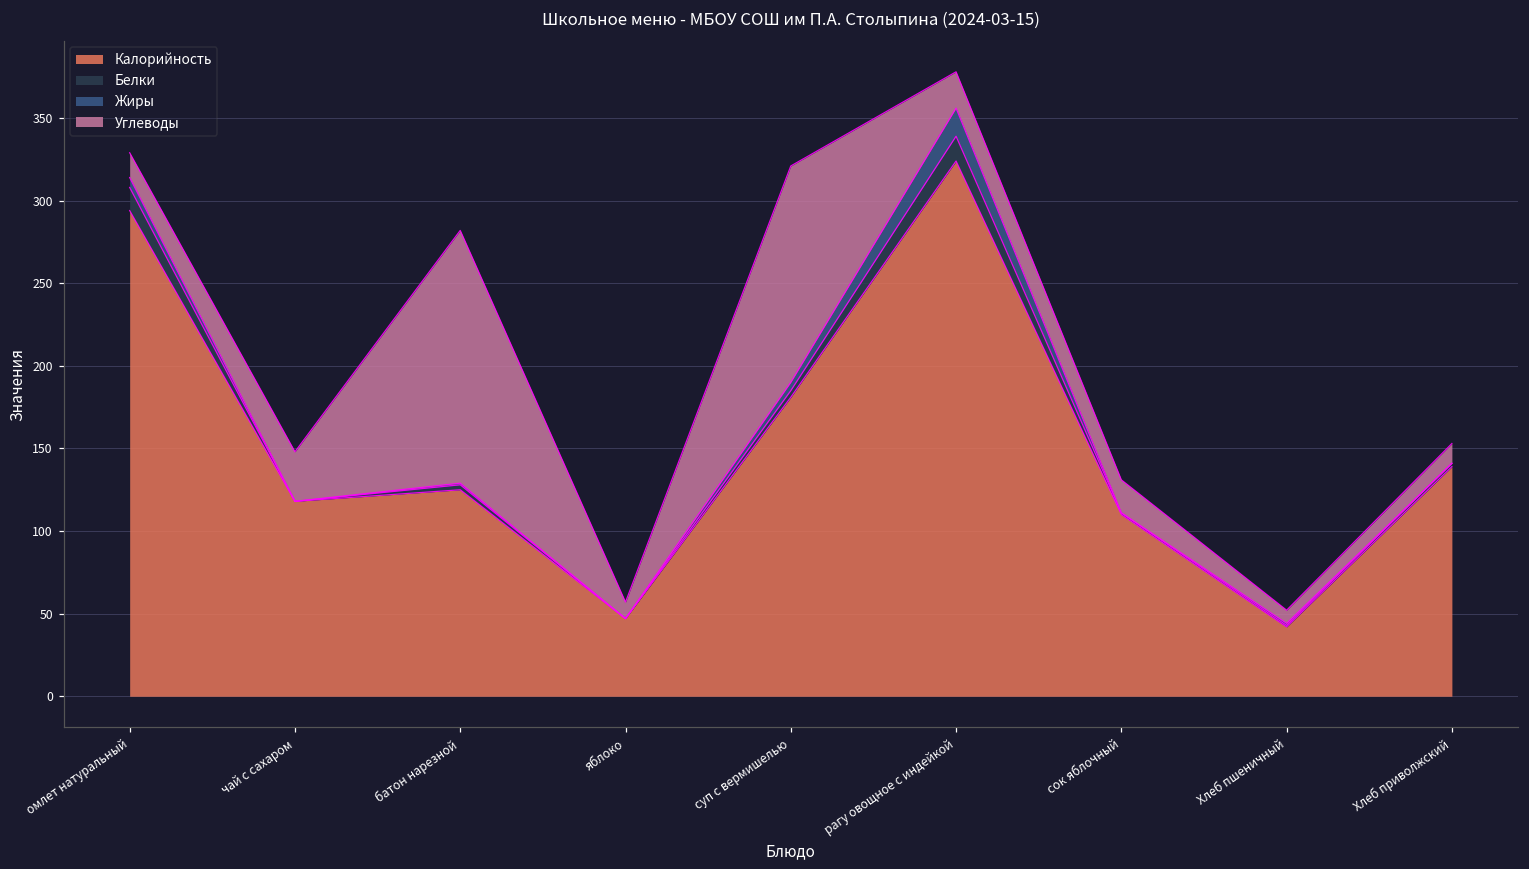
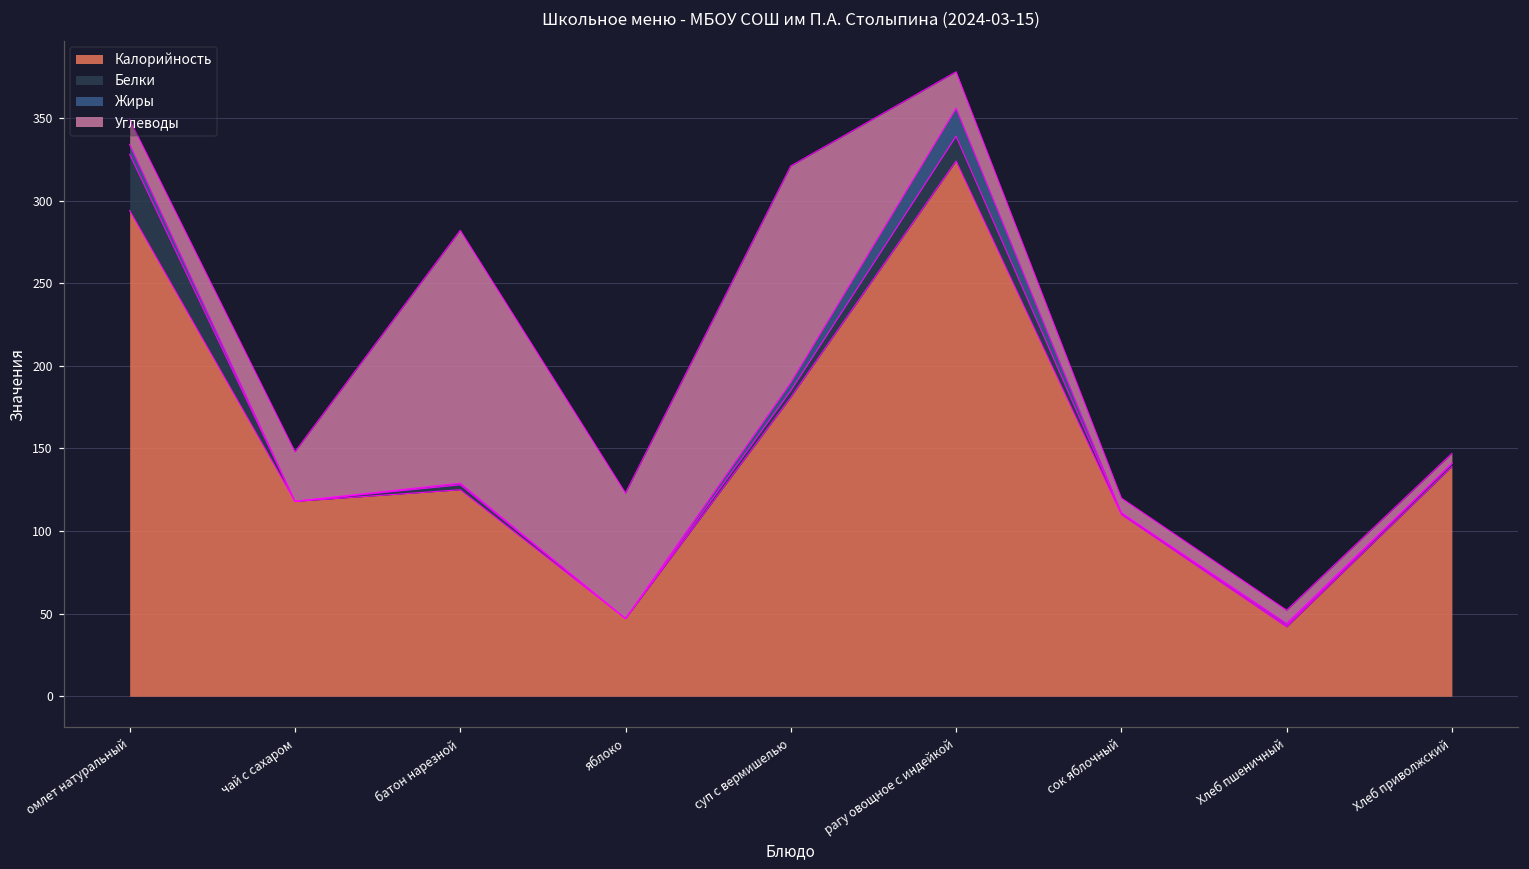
Белки, омлет натуральный: 14 -> 34
Углеводы, яблоко: 10 -> 76
Углеводы, сок яблочный: 20 -> 9
Углеводы, Хлеб приволжский: 12 -> 6
